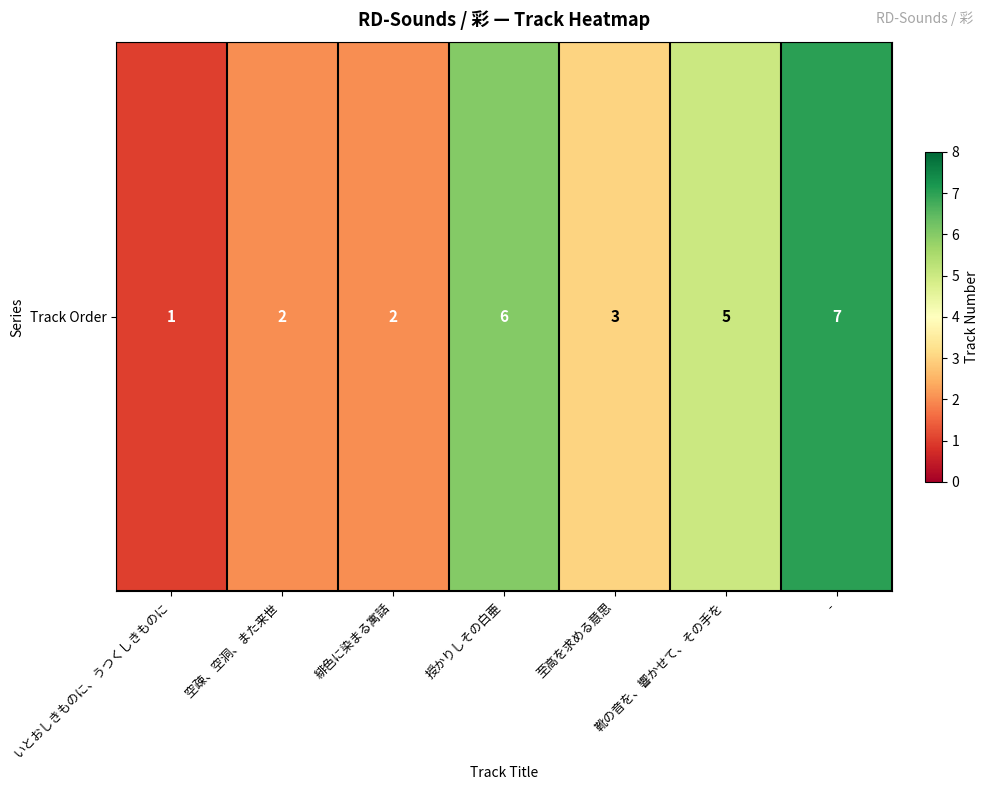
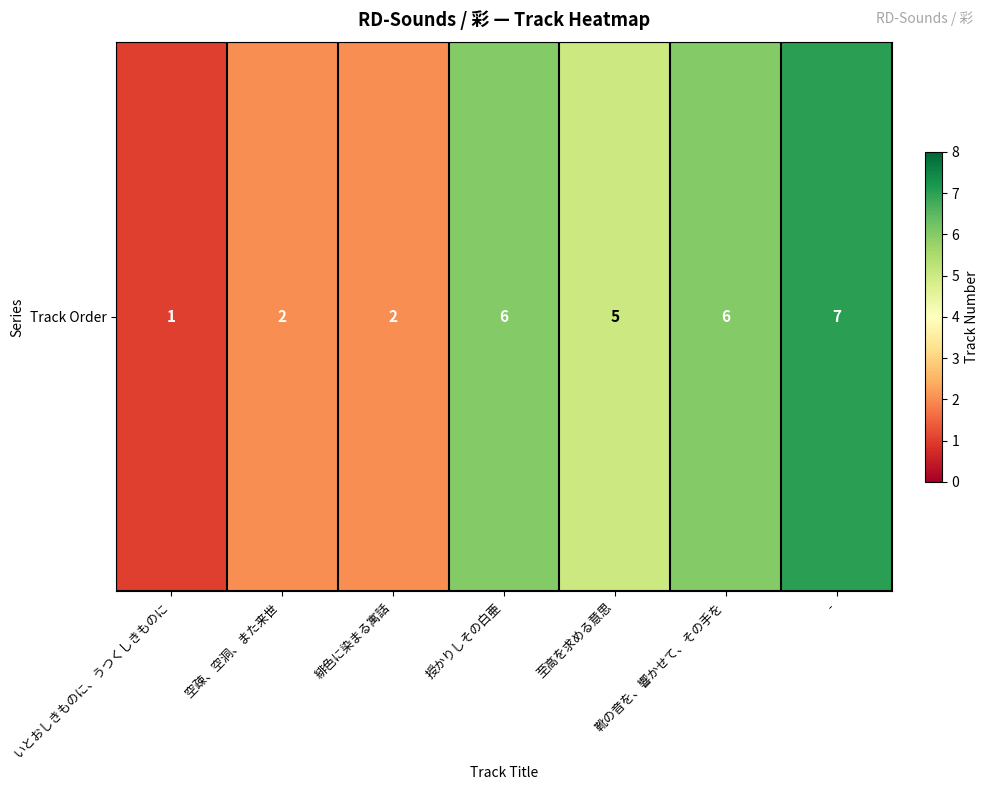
Track Order, 至高を求める意思: 3 -> 5
Track Order, 靴の音を、響かせて、その手を: 5 -> 6
